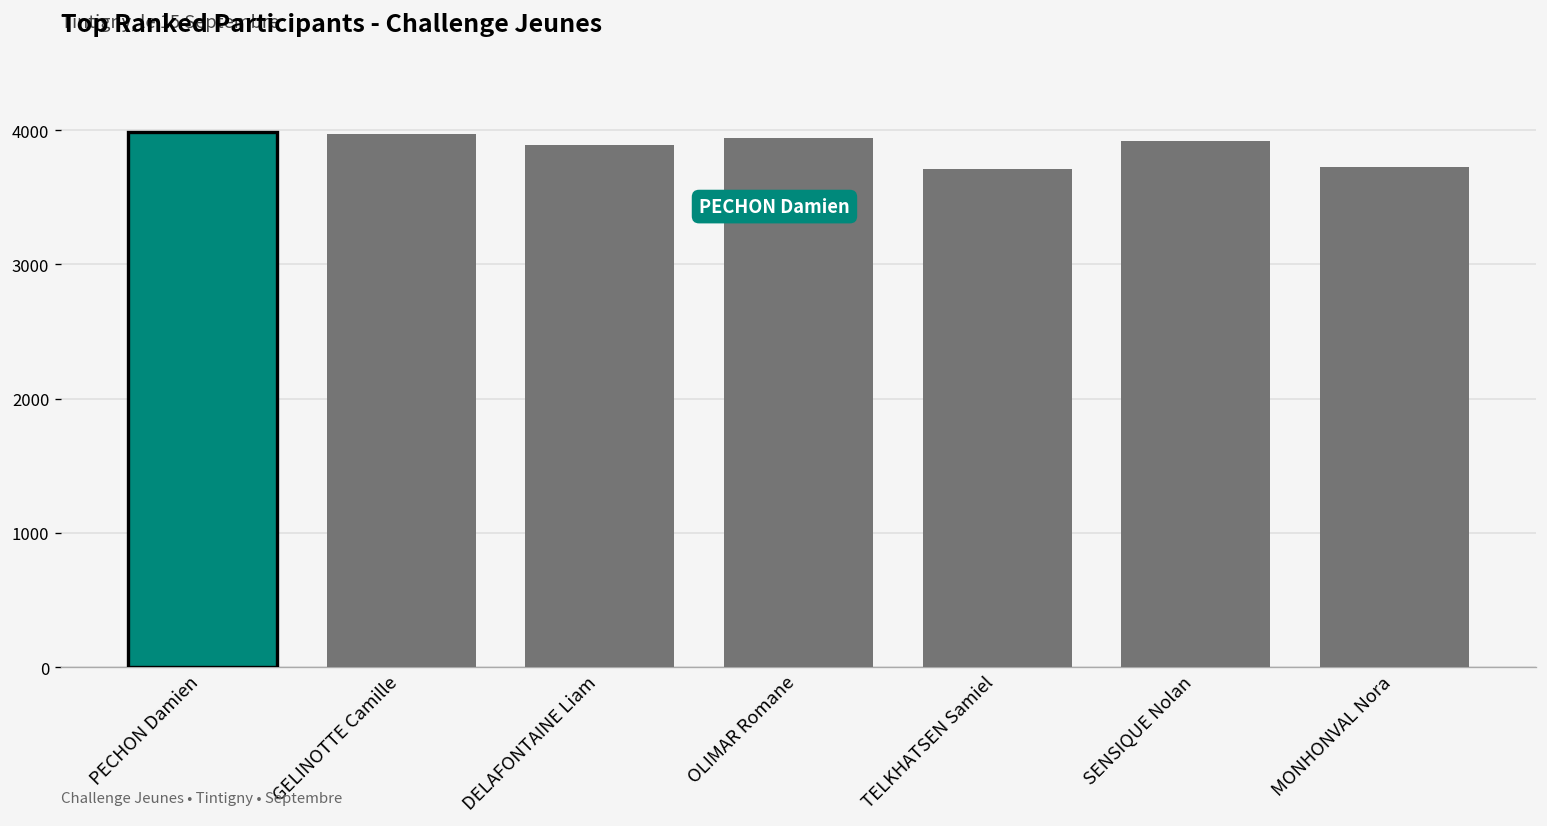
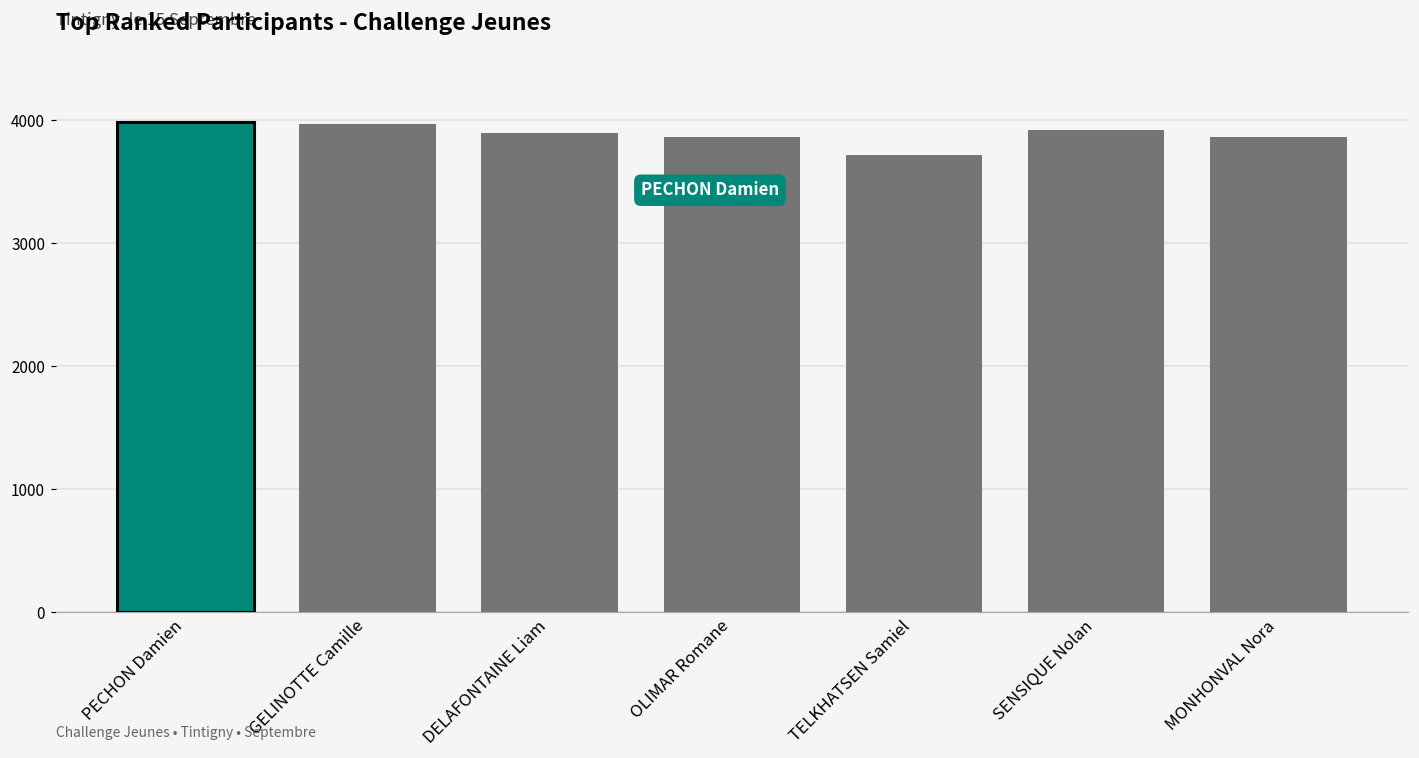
OLIMAR Romane: 3940 -> 3870
MONHONVAL Nora: 3730 -> 3860
